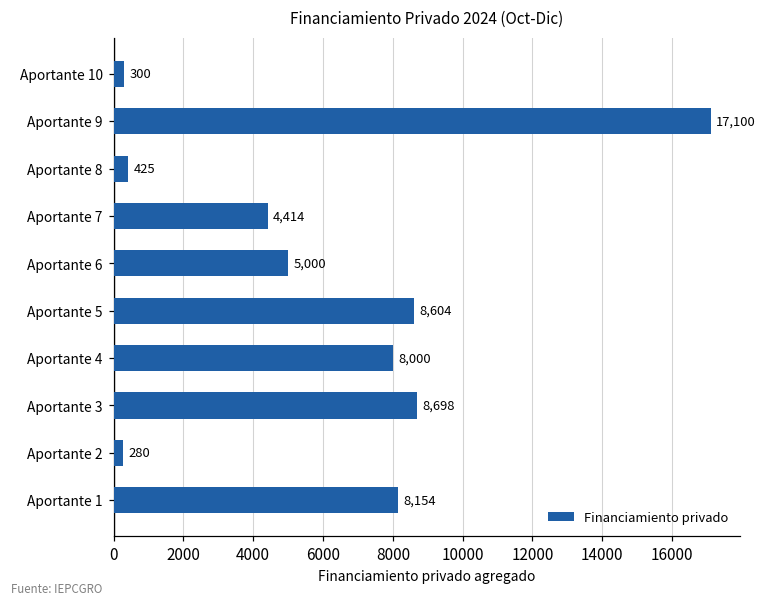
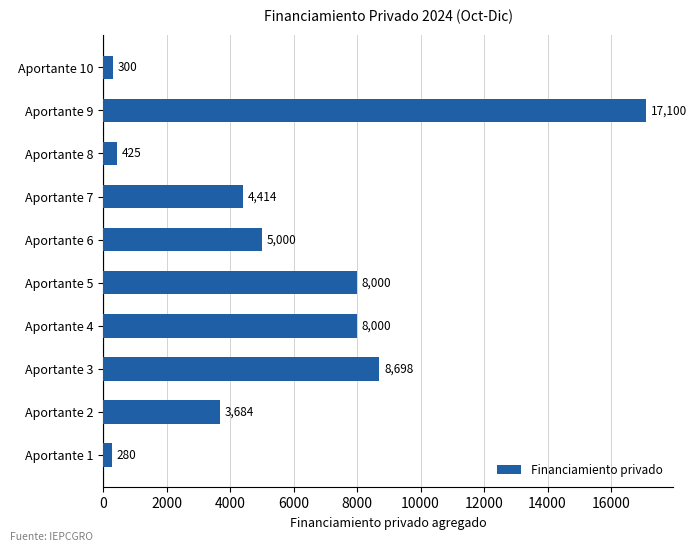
Aportante 5: 8,604 -> 8,000
Aportante 2: 280 -> 3,684
Aportante 1: 8,154 -> 280
